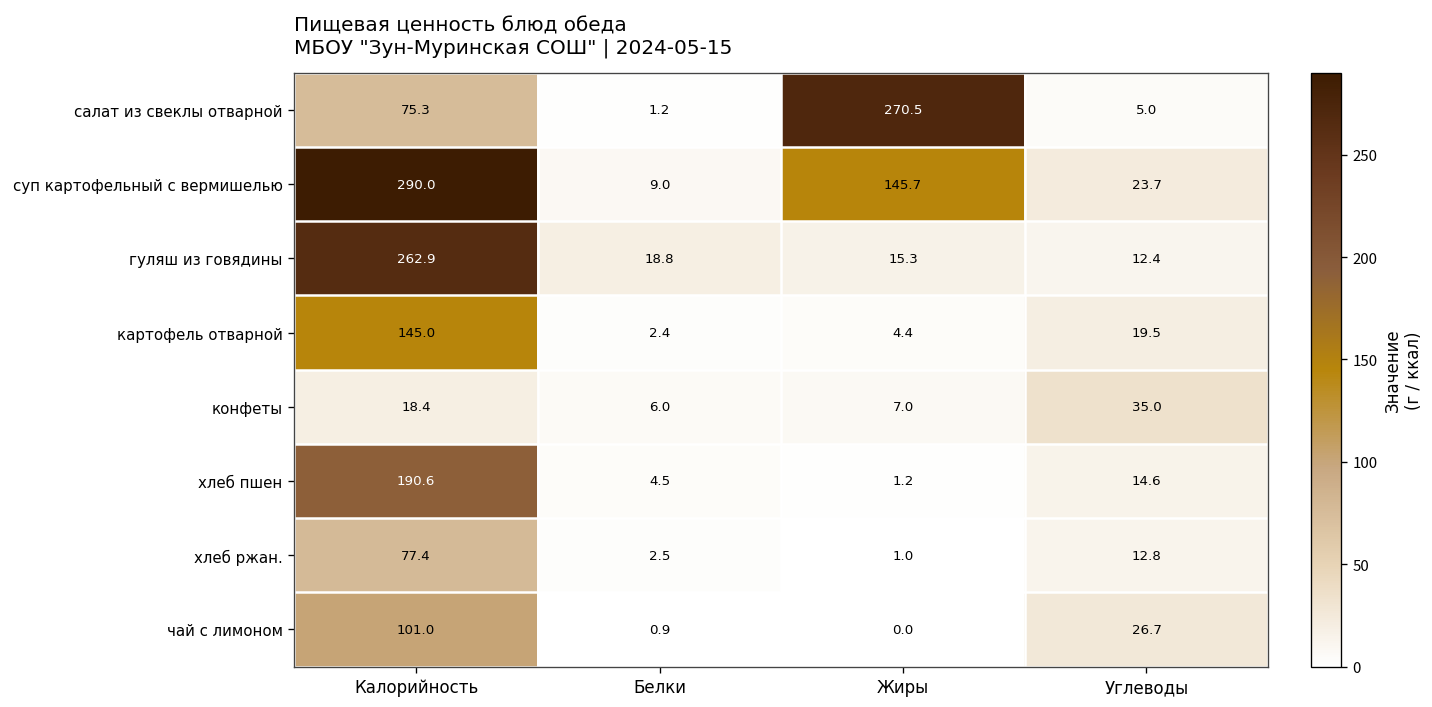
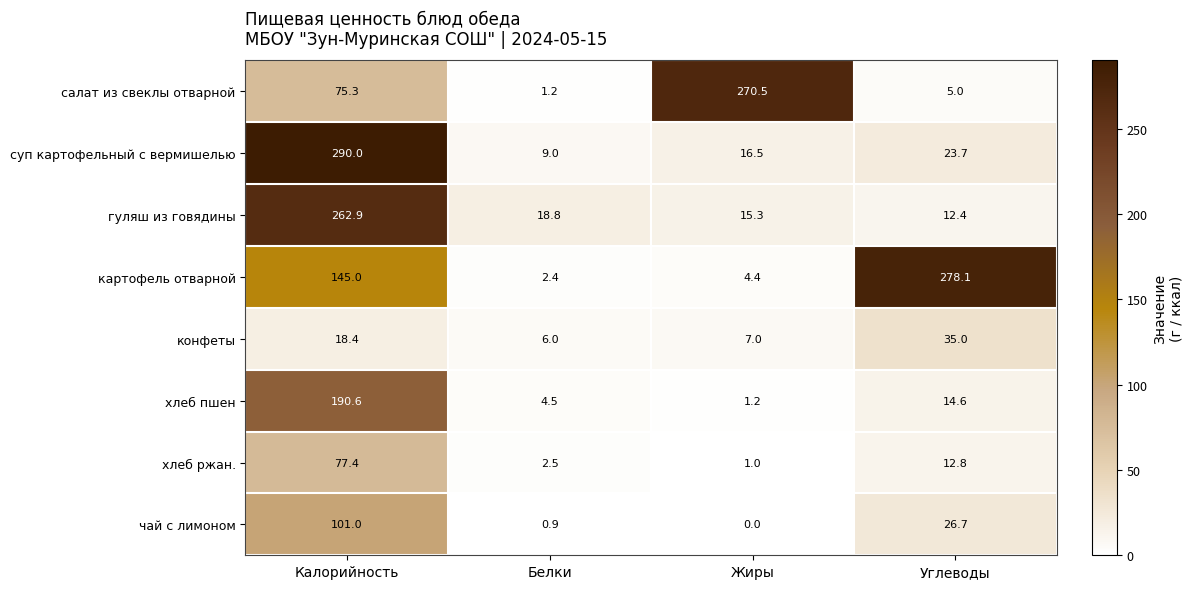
суп картофельный с вермишелью, Жиры: 145.7 -> 16.5
картофель отварной, Углеводы: 19.5 -> 278.1
